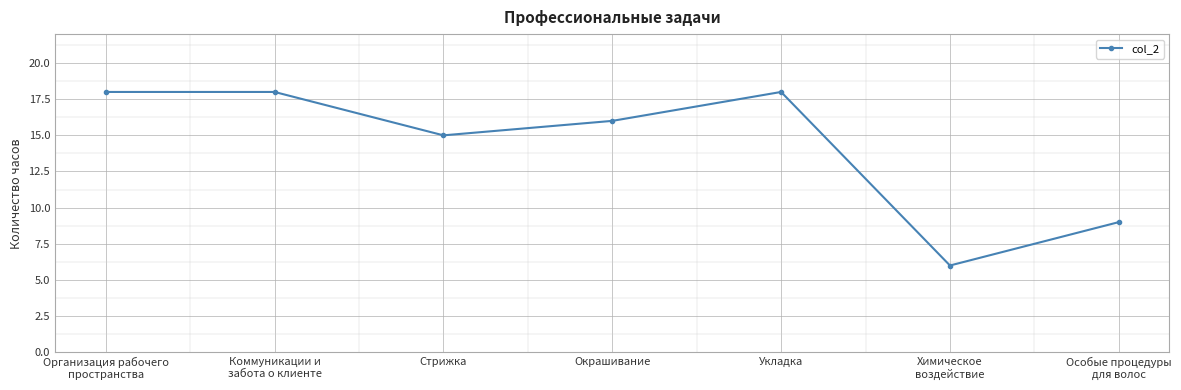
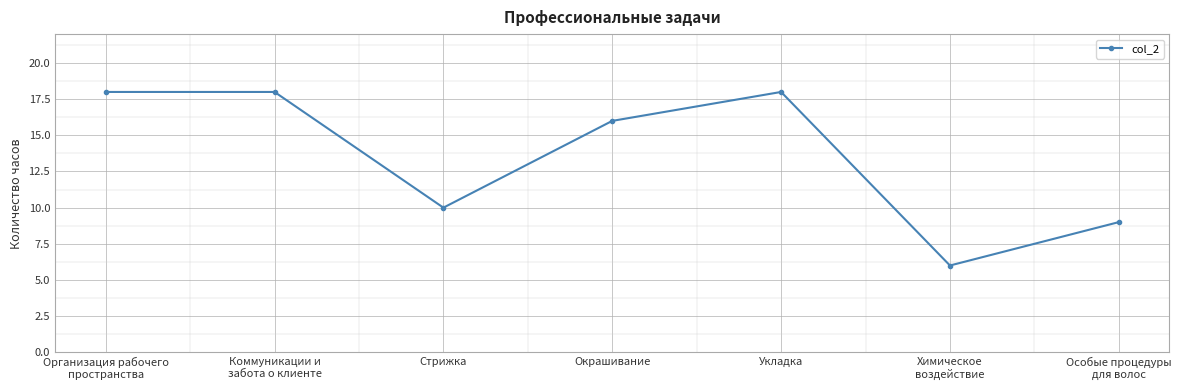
Стрижка: 15 -> 10
